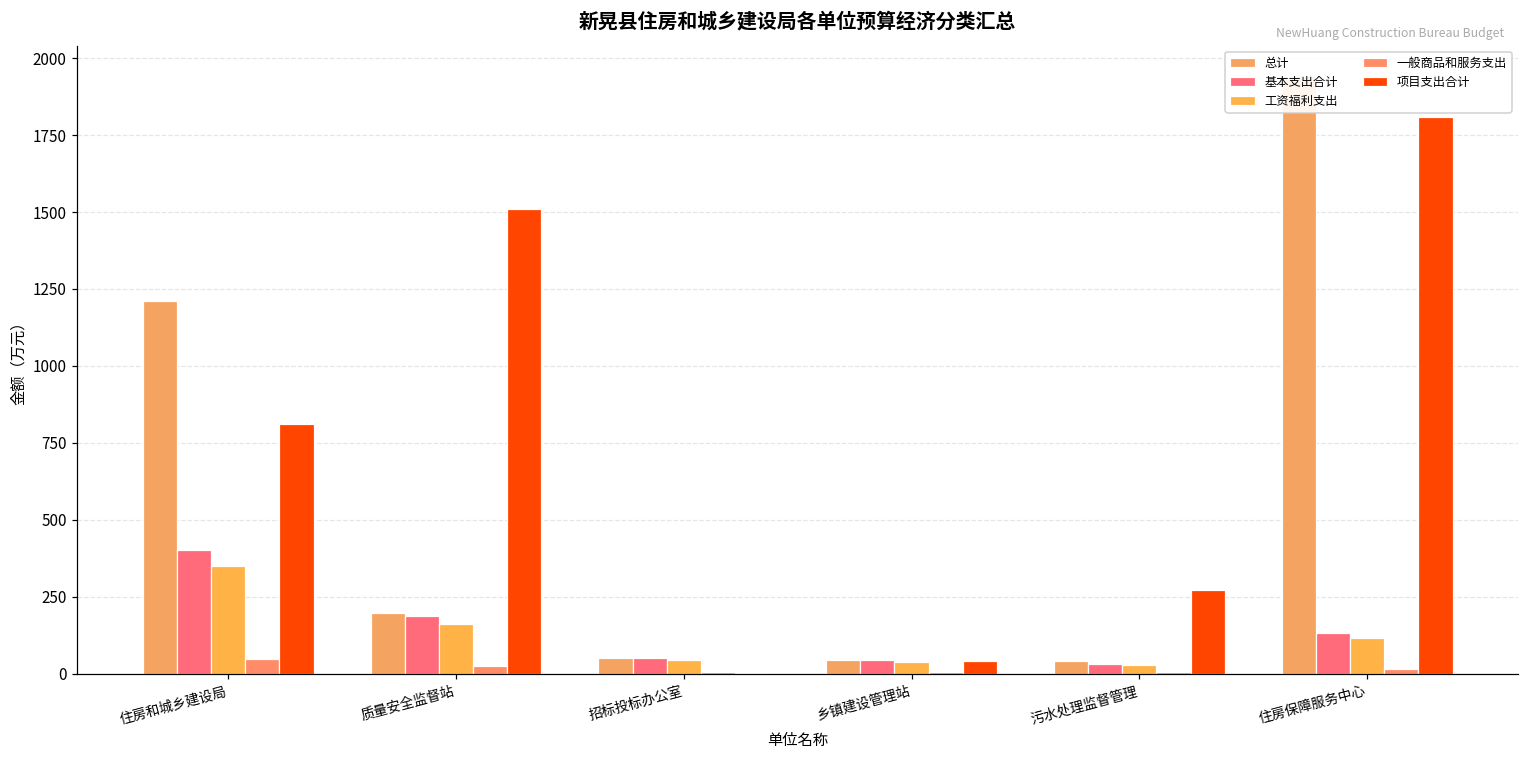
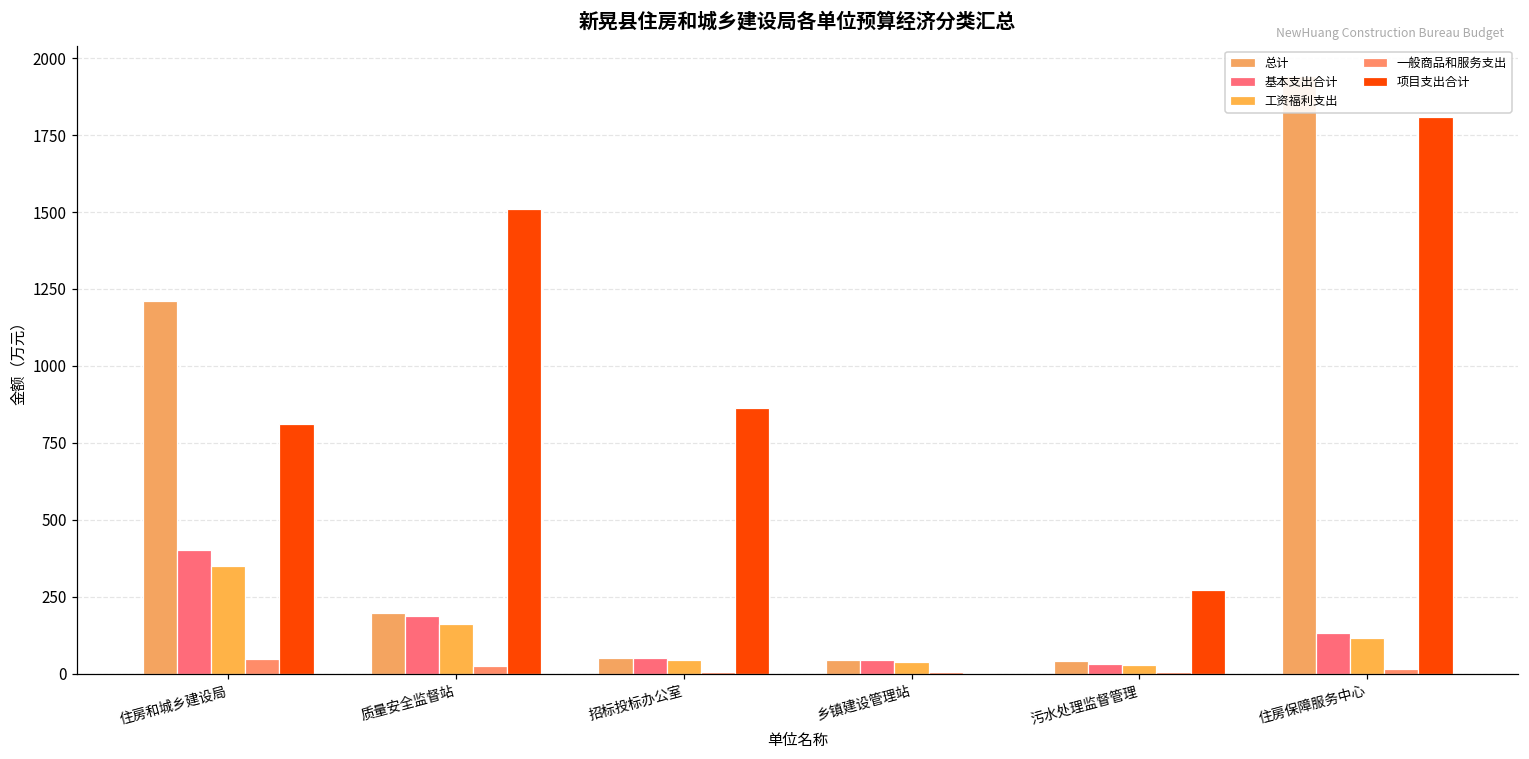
项目支出合计, 招标投标办公室: 0 -> 860
项目支出合计, 乡镇建设管理站: 40 -> 0
